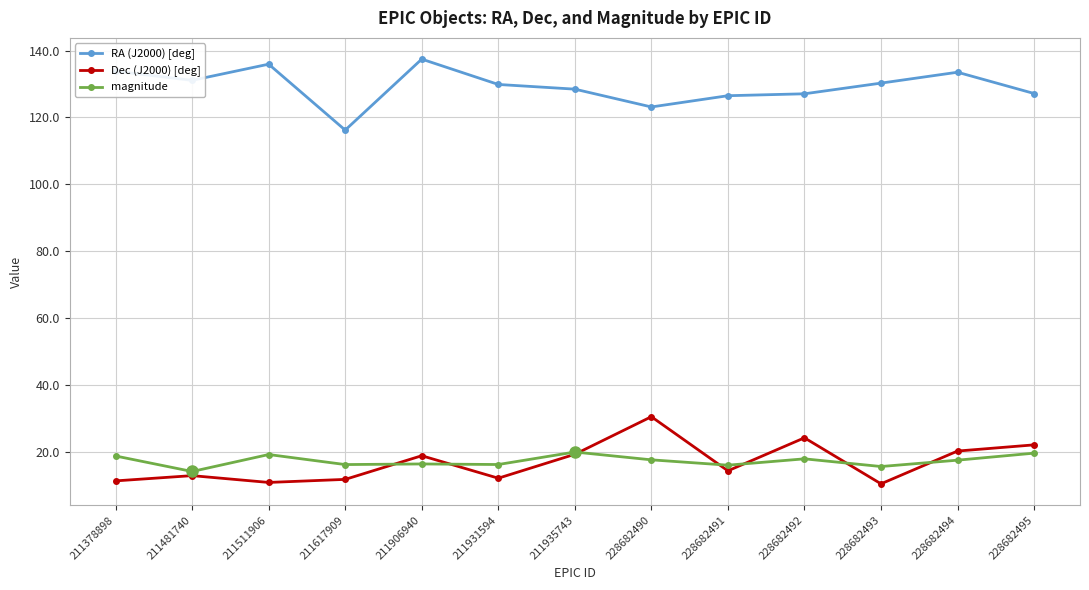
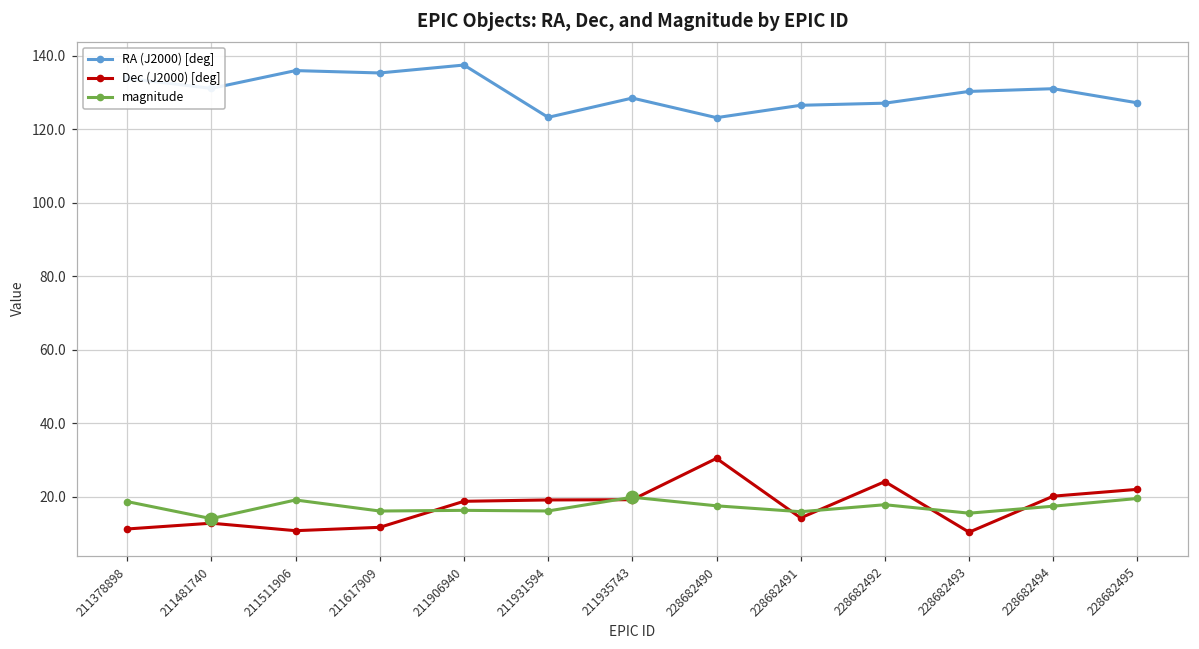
RA (J2000) [deg], 211617909: 116 -> 135
RA (J2000) [deg], 211931594: 130 -> 123
Dec (J2000) [deg], 211931594: 12 -> 19
RA (J2000) [deg], 228682494: 134 -> 131
